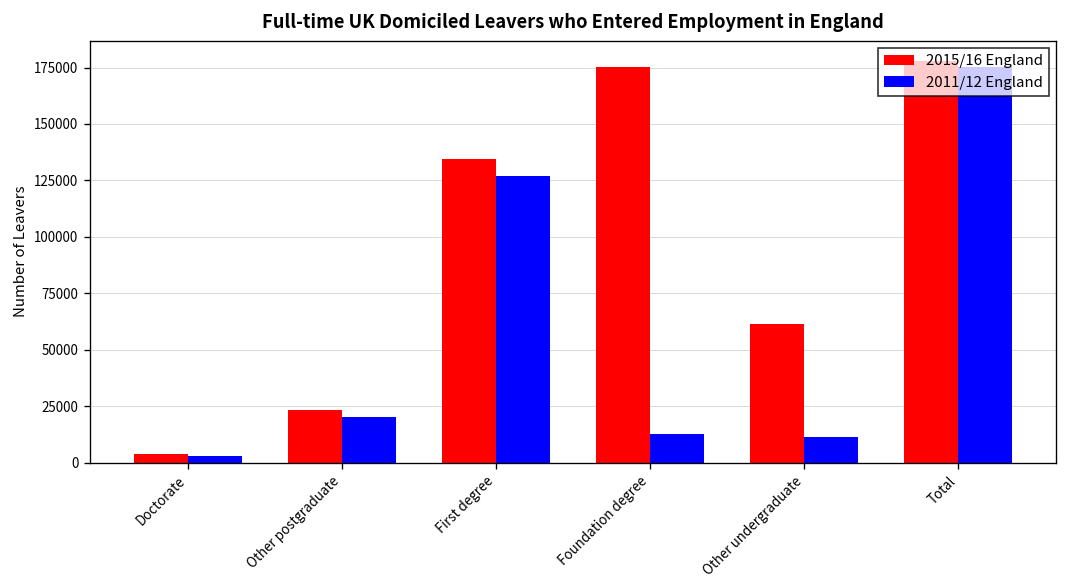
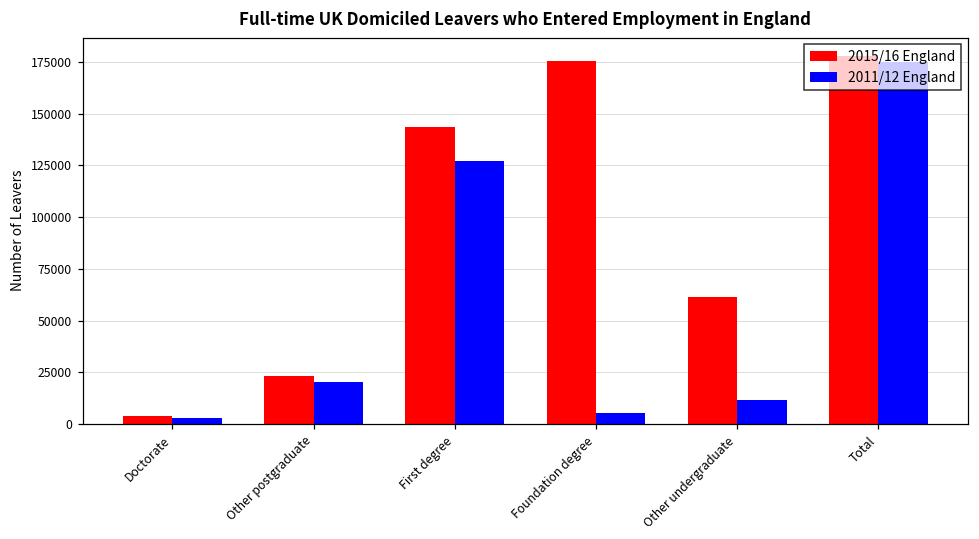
2015/16 England, First degree: 135000 -> 143000
2011/12 England, Foundation degree: 13000 -> 5000
